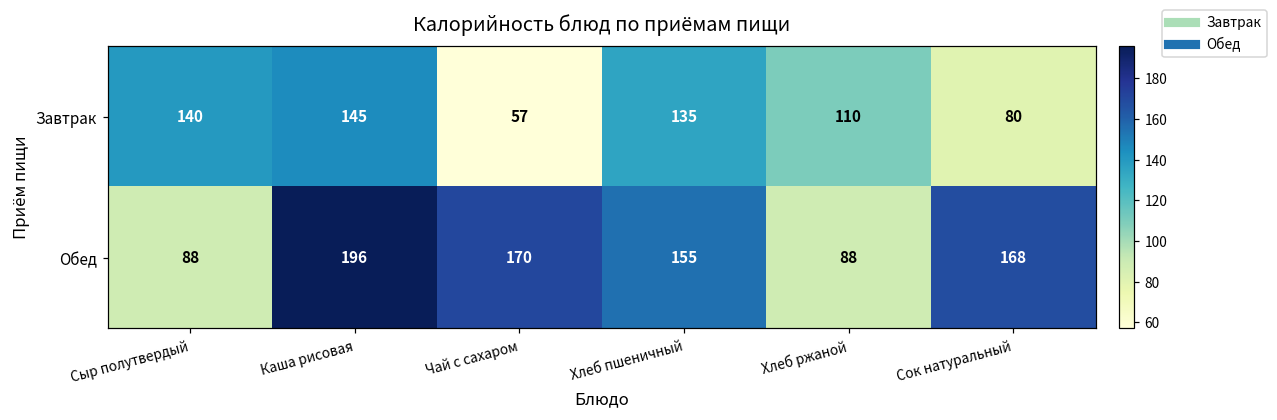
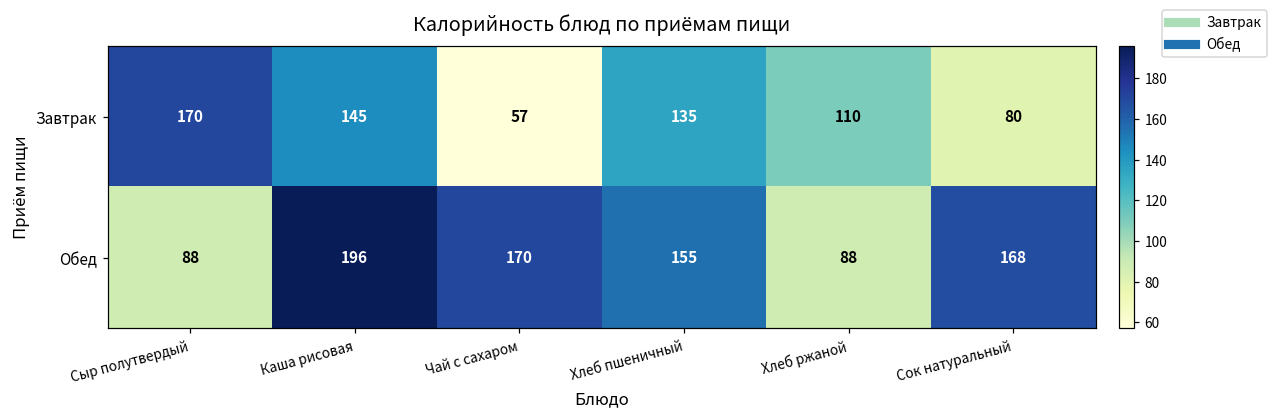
Завтрак, Сыр полутвердый: 140 -> 170
